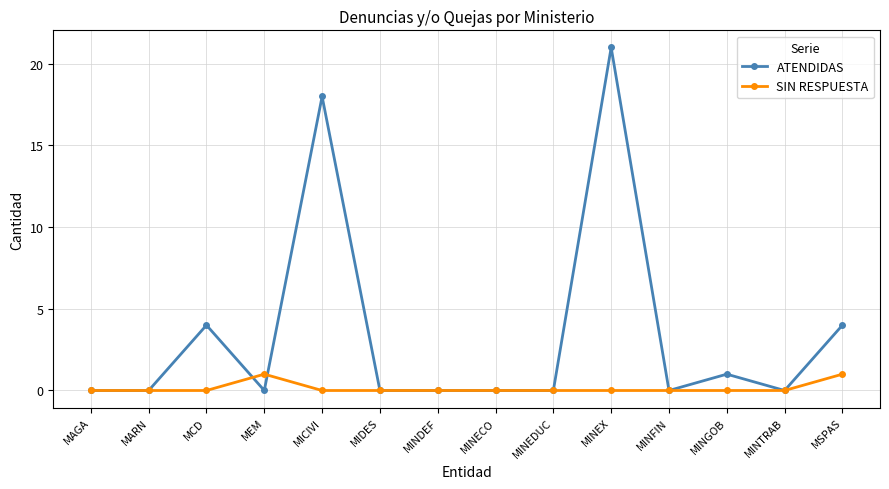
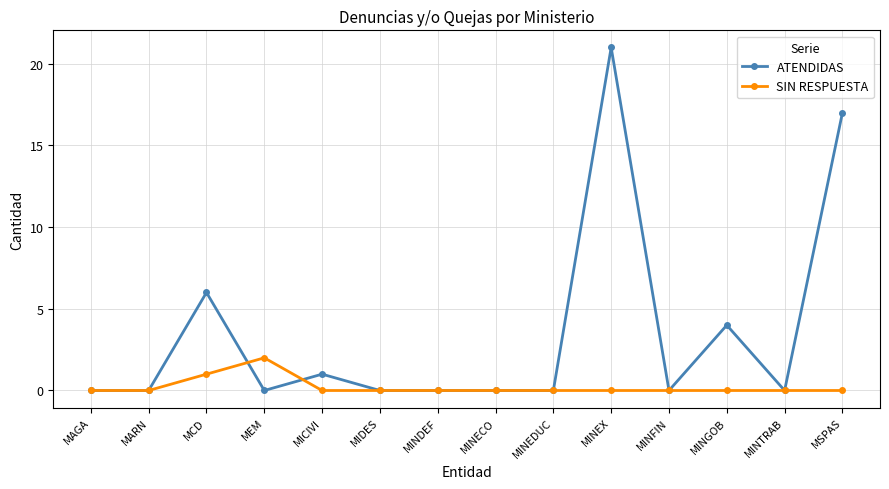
ATENDIDAS, MCD: 4 -> 6
SIN RESPUESTA, MCD: 0 -> 1
SIN RESPUESTA, MEM: 1 -> 2
ATENDIDAS, MICIVI: 18 -> 1
ATENDIDAS, MINGOB: 1 -> 4
ATENDIDAS, MSPAS: 4 -> 17
SIN RESPUESTA, MSPAS: 1 -> 0
